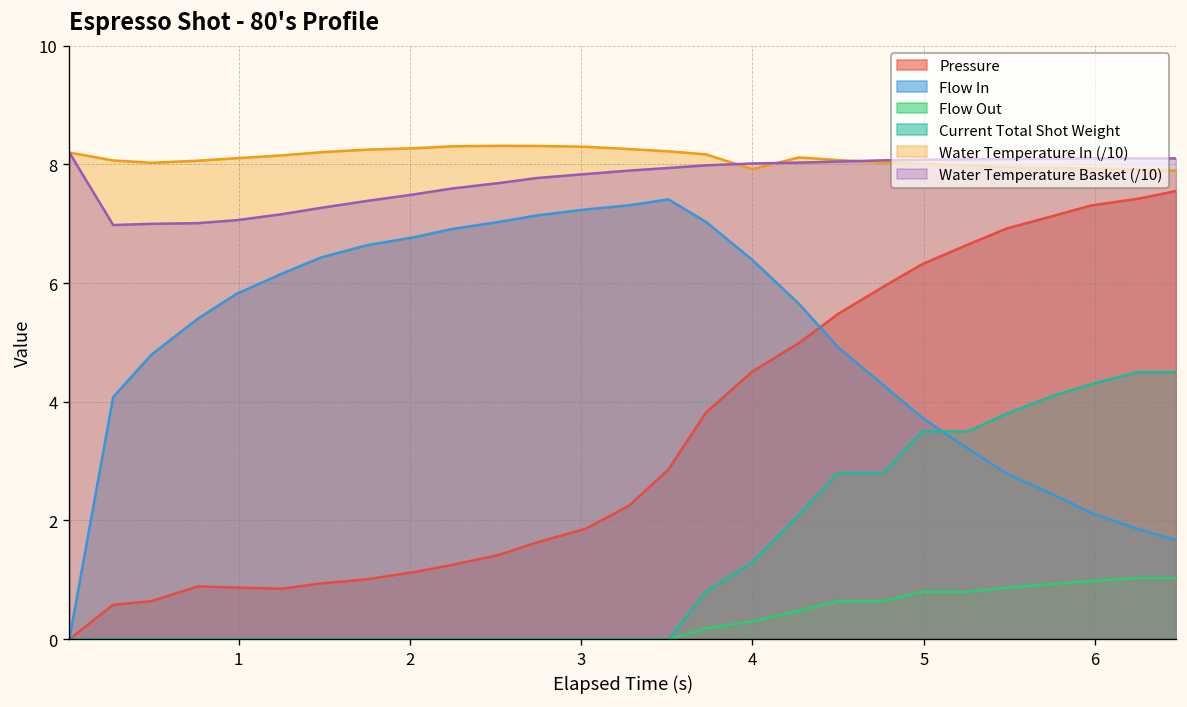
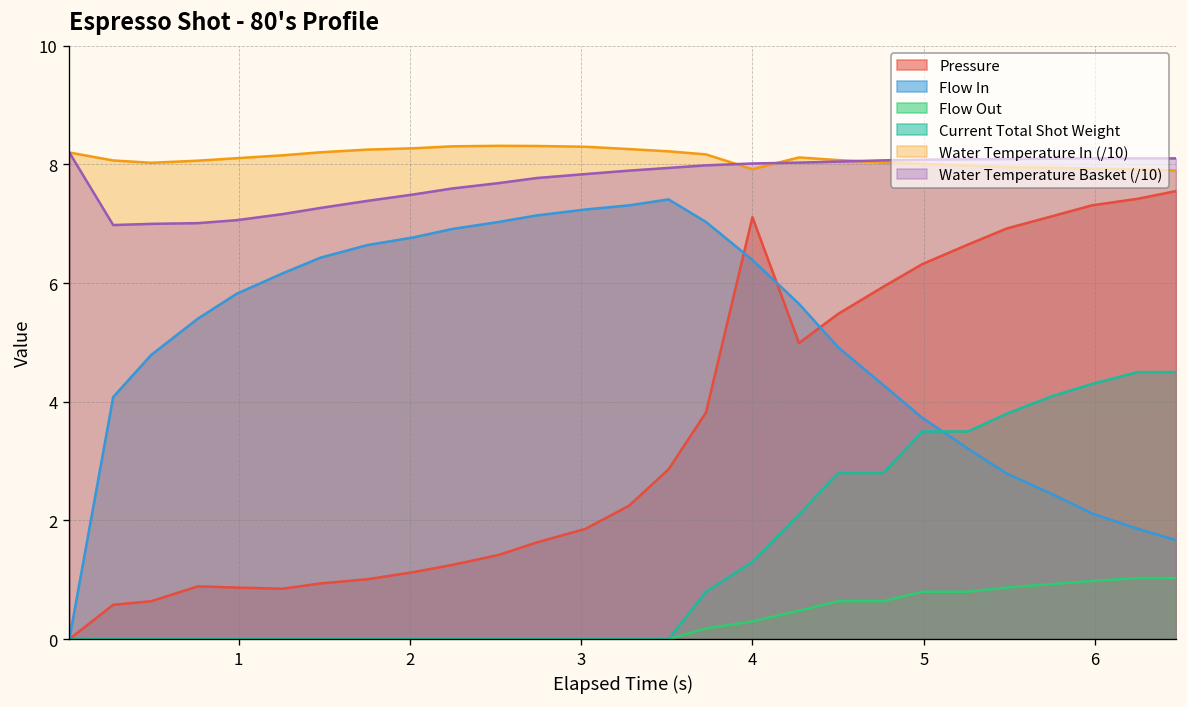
Pressure, 4: 4.5 -> 7.1
